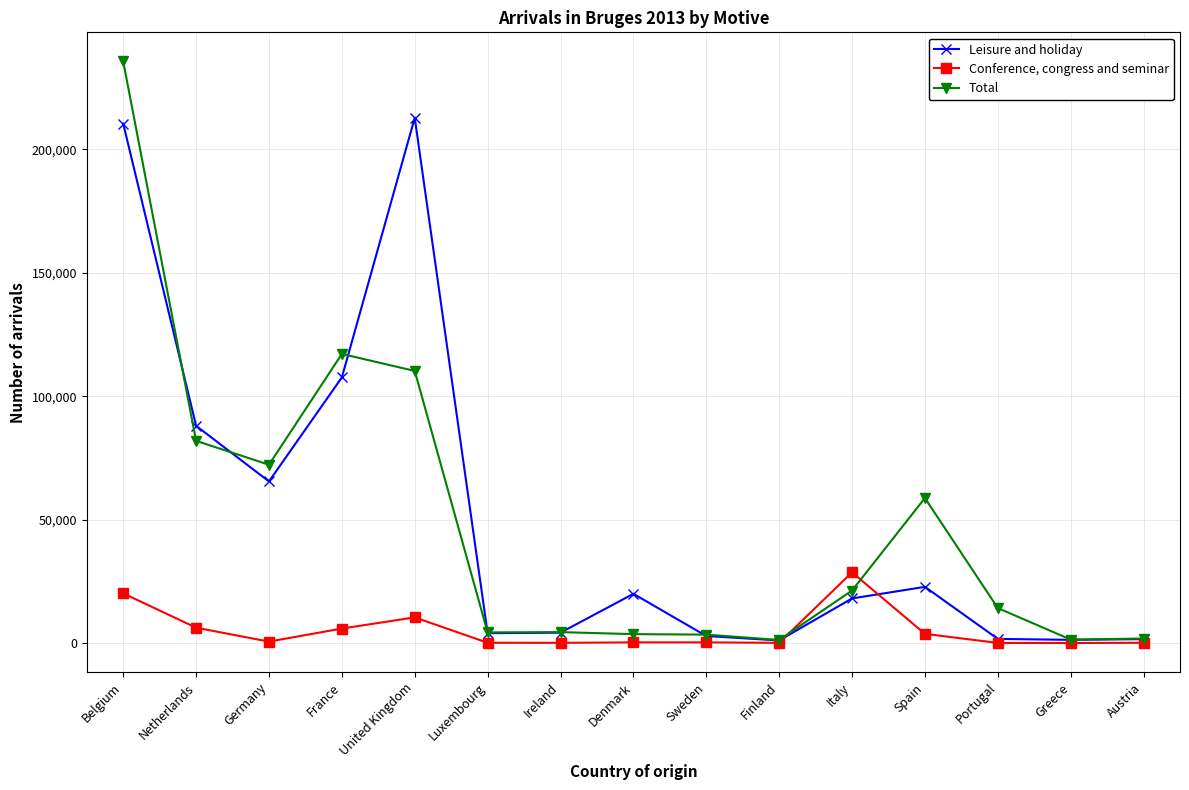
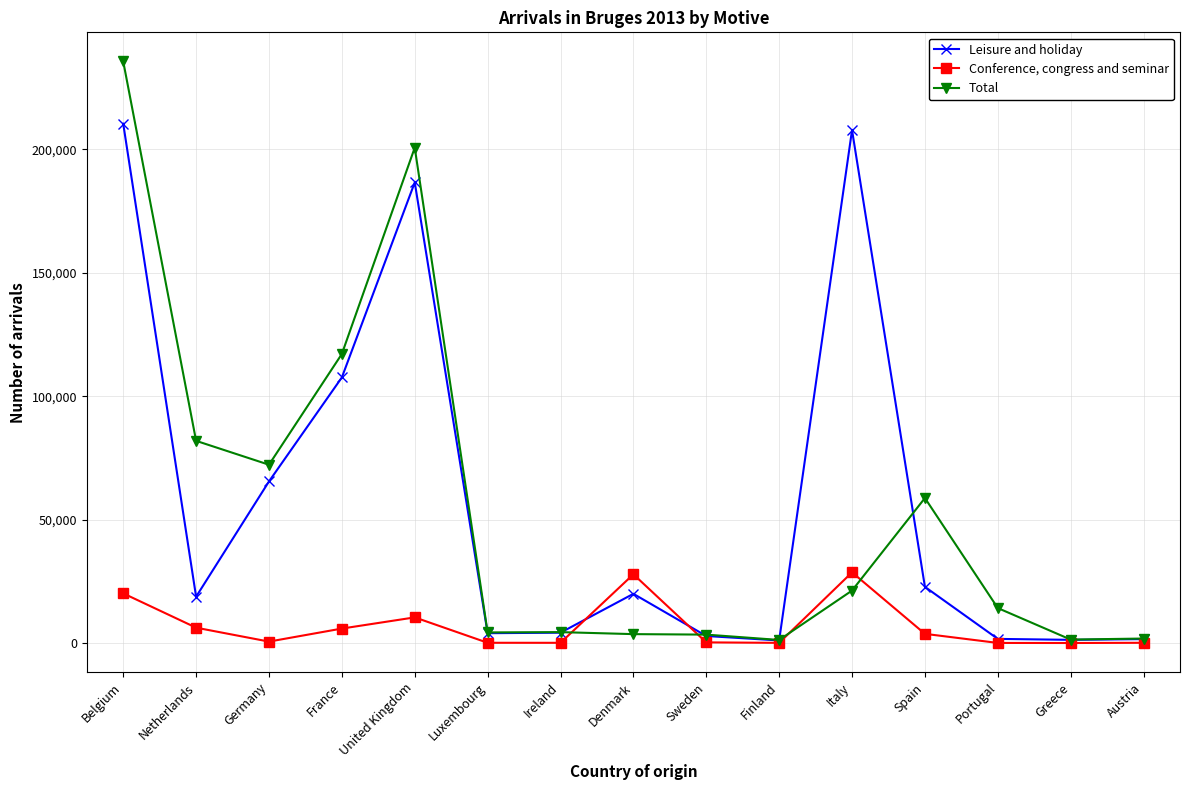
Leisure and holiday, Netherlands: 88,000 -> 19,000
Leisure and holiday, United Kingdom: 213,000 -> 187,000
Total, United Kingdom: 110,000 -> 201,000
Conference, congress and seminar, Denmark: 0 -> 28,000
Leisure and holiday, Italy: 18,000 -> 208,000
